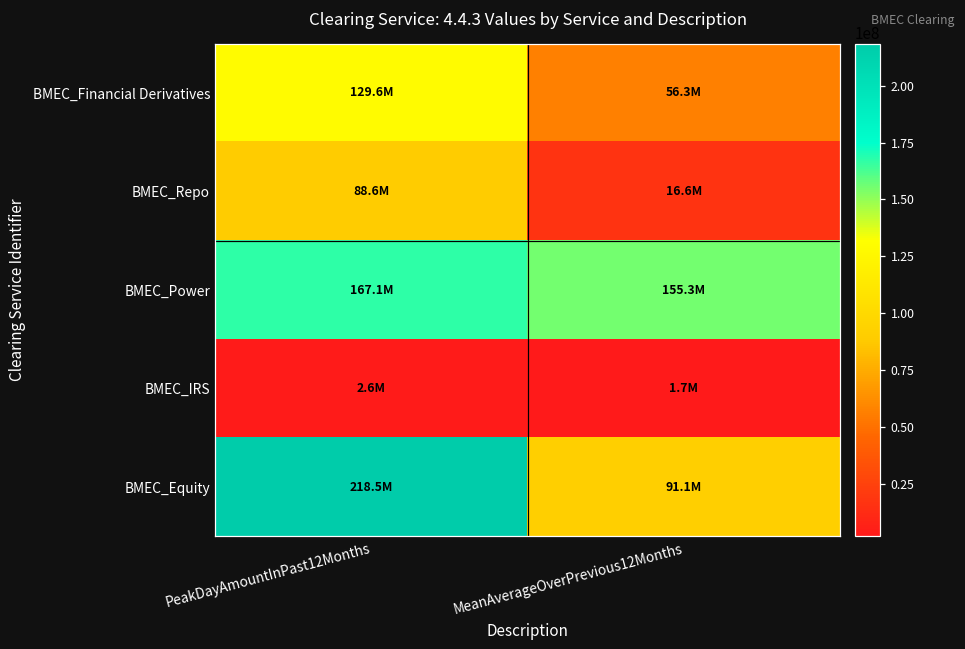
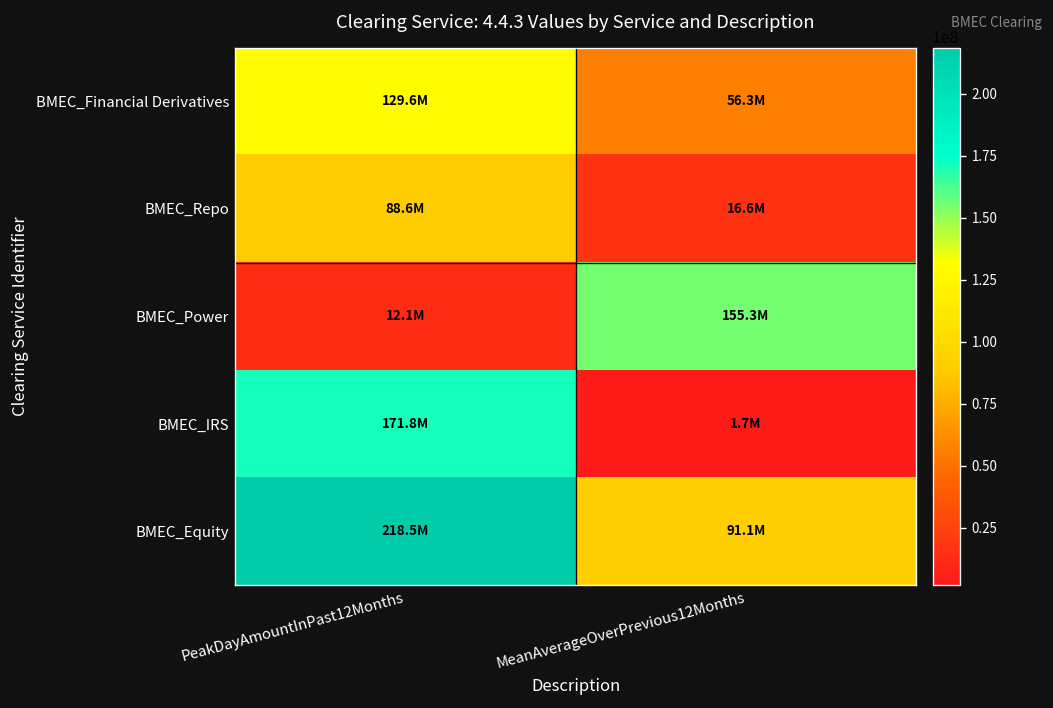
BMEC_Power, PeakDayAmountInPast12Months: 167.1M -> 12.1M
BMEC_IRS, PeakDayAmountInPast12Months: 2.6M -> 171.8M
